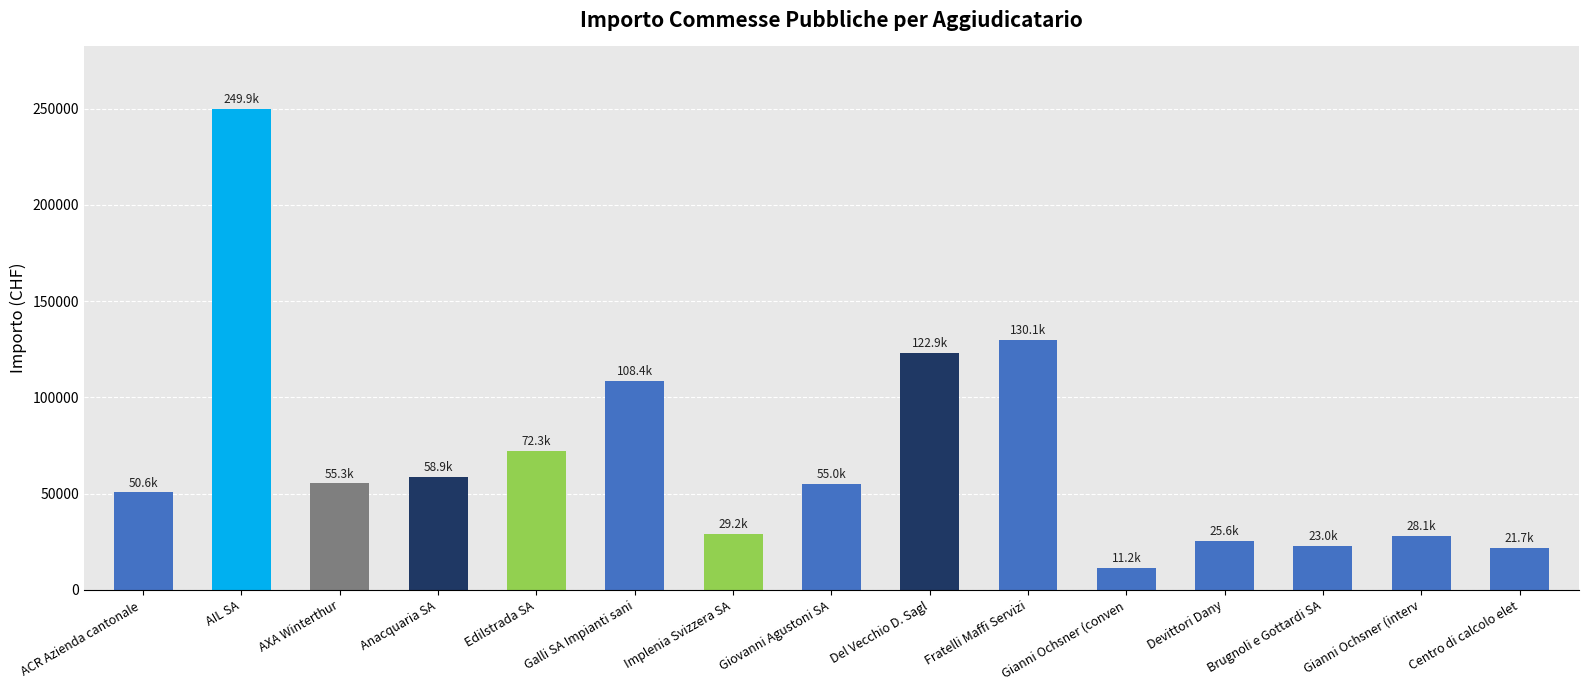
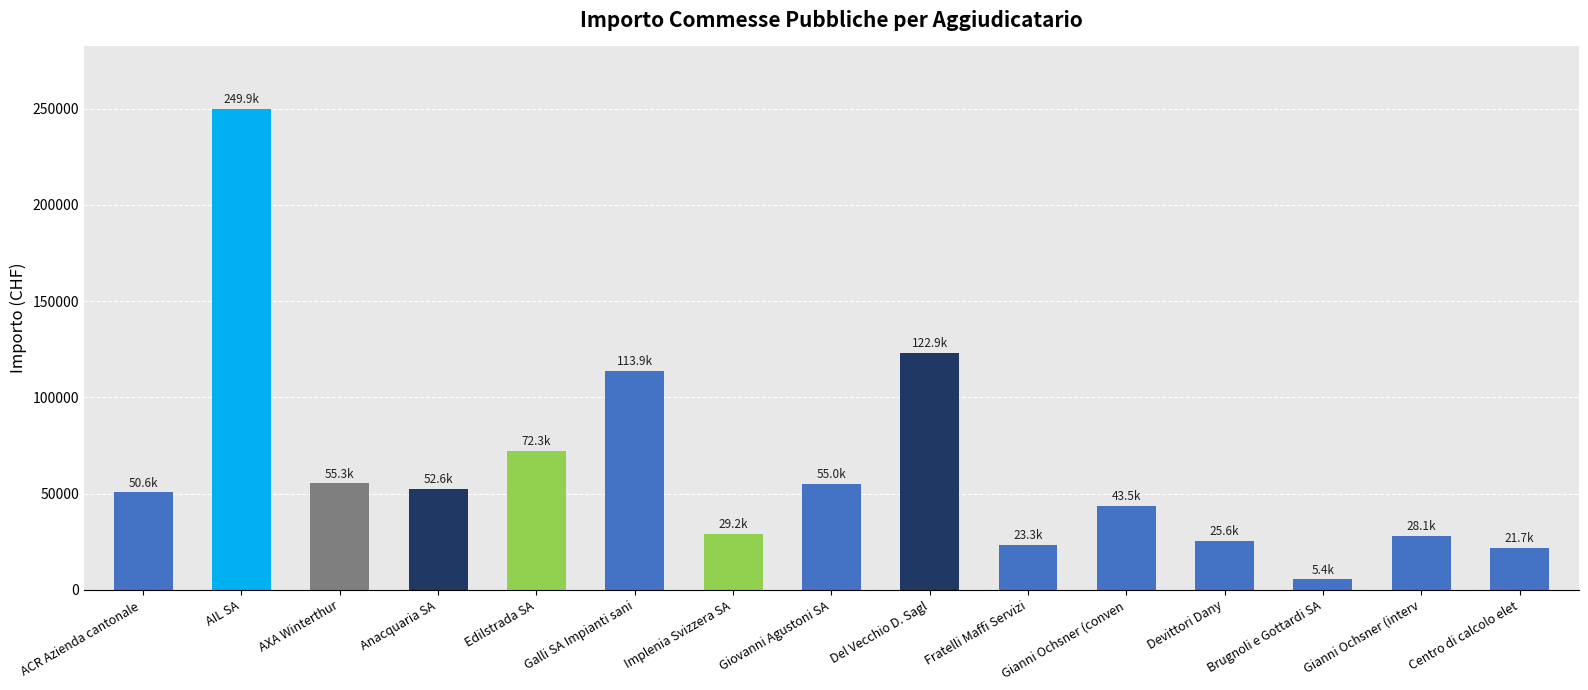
Anacquaria SA: 58.9k -> 52.6k
Galli SA Impianti sani: 108.4k -> 113.9k
Fratelli Maffi Servizi: 130.1k -> 23.3k
Gianni Ochsner (conven: 11.2k -> 43.5k
Brugnoli e Gottardi SA: 23.0k -> 5.4k
